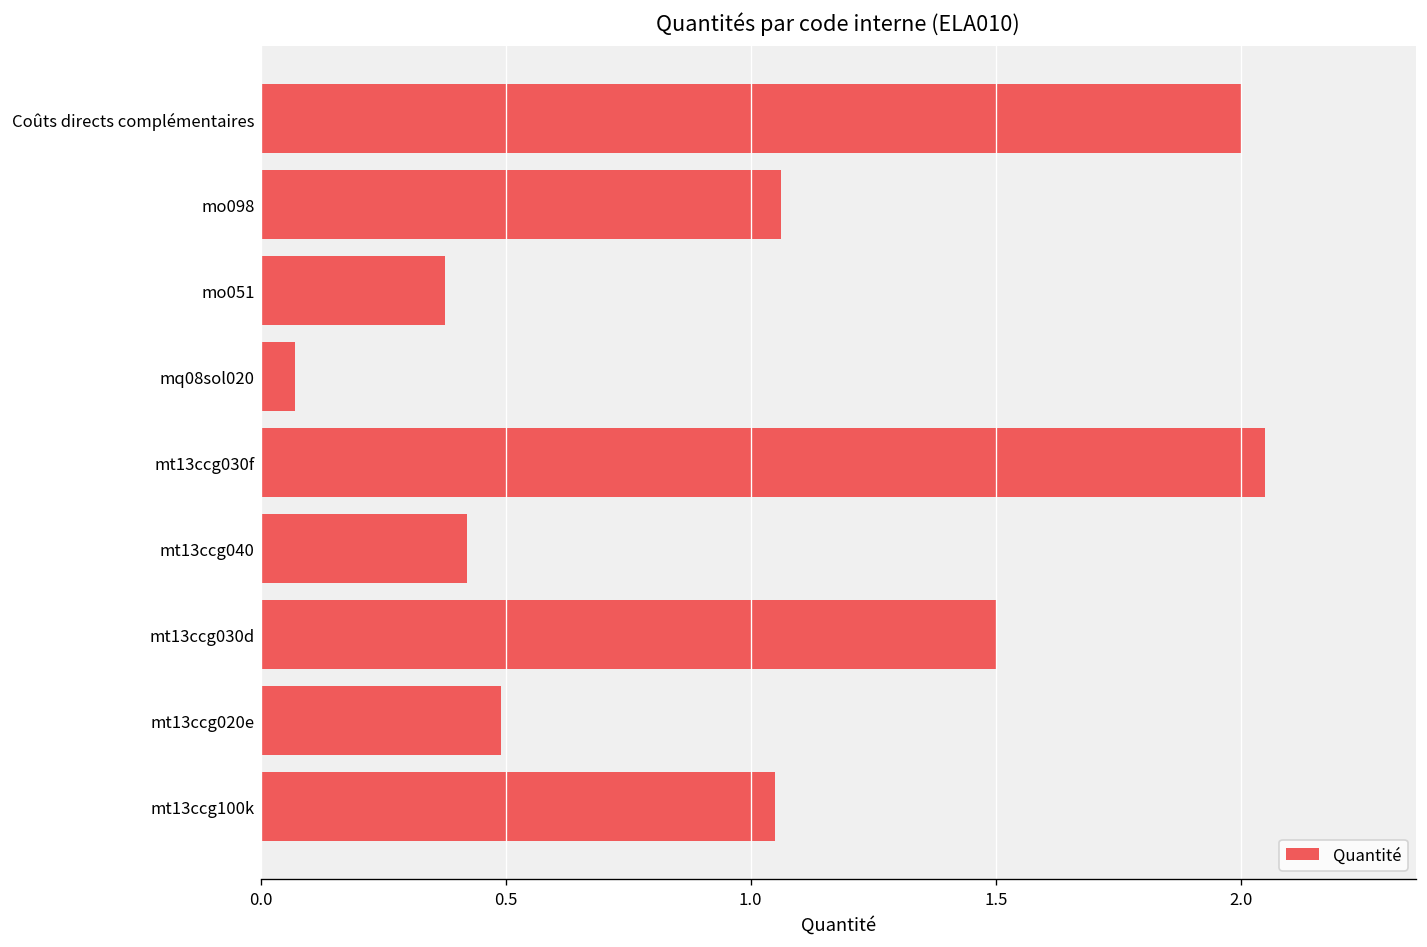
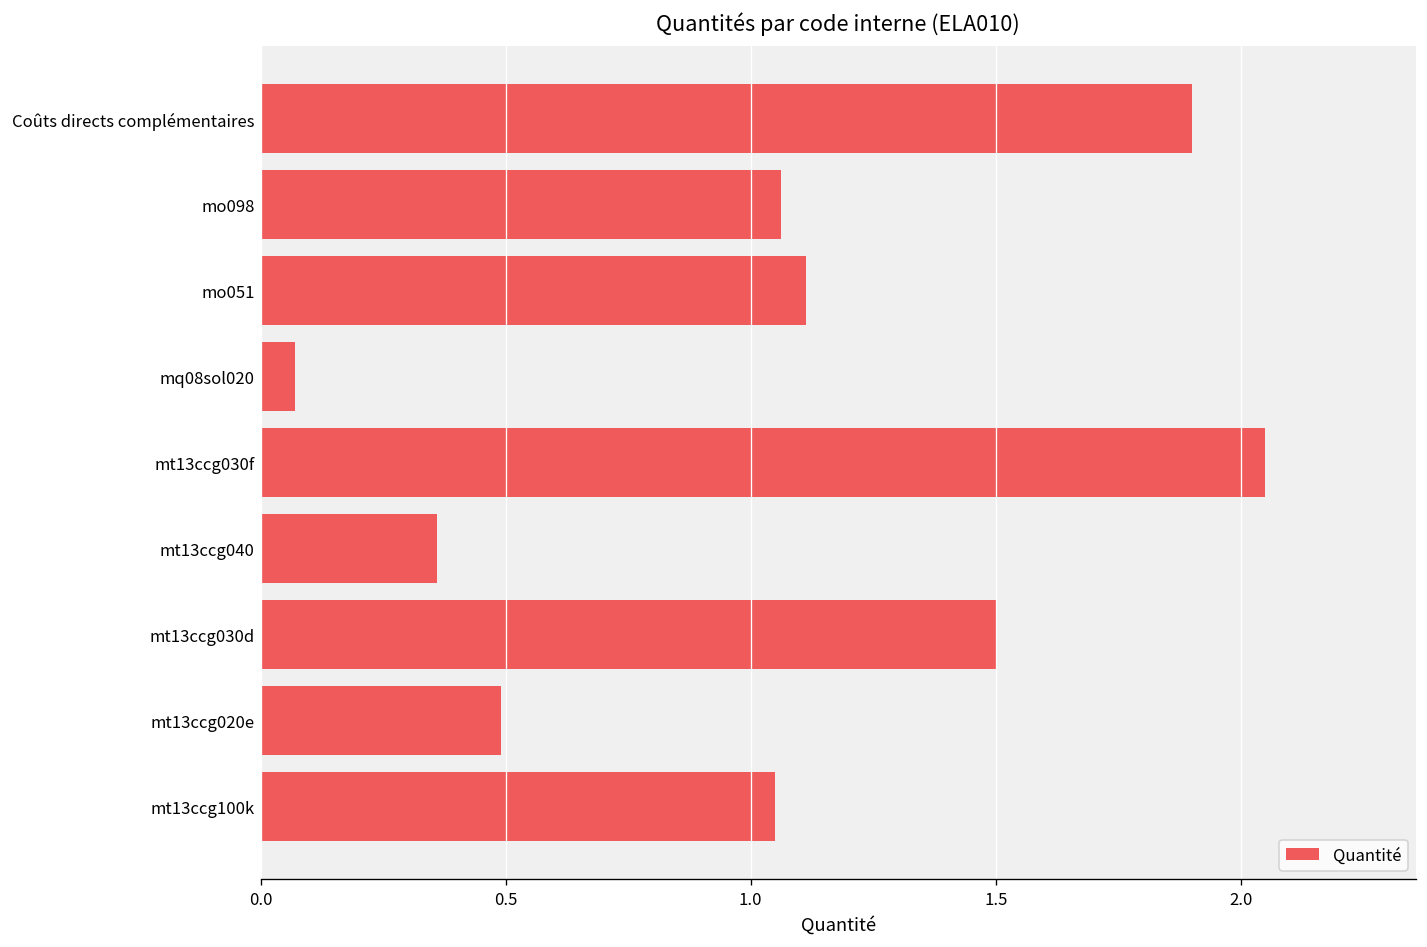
Coûts directs complémentaires: 2.0 -> 1.9
mo051: 0.38 -> 1.11
mt13ccg040: 0.42 -> 0.36
